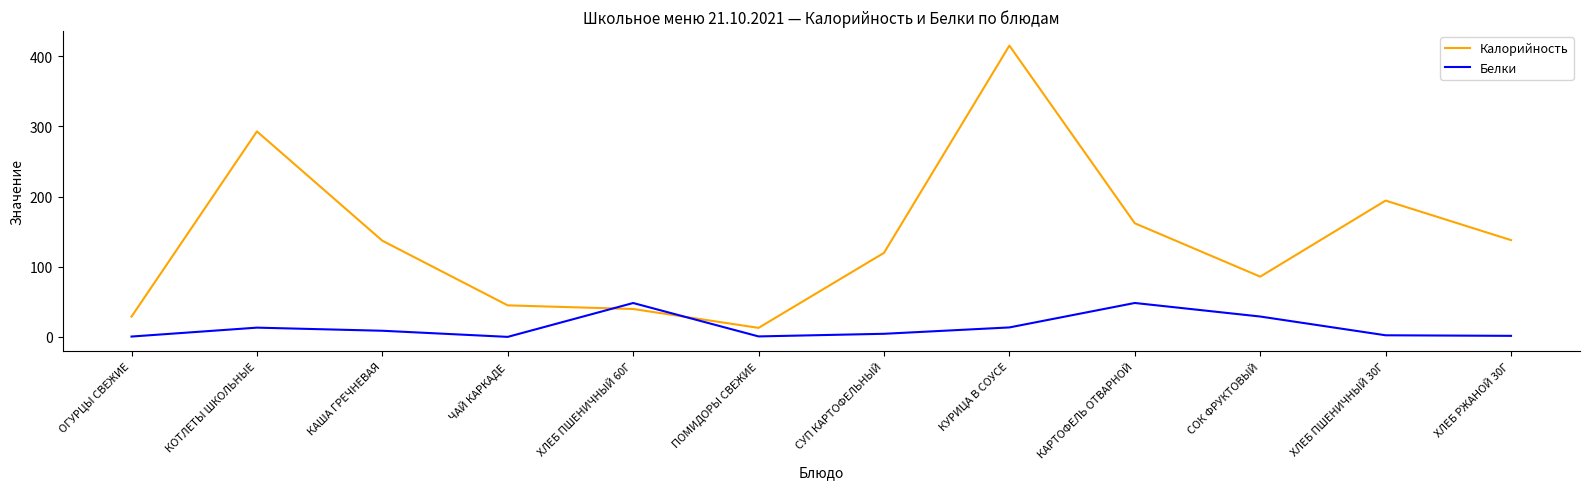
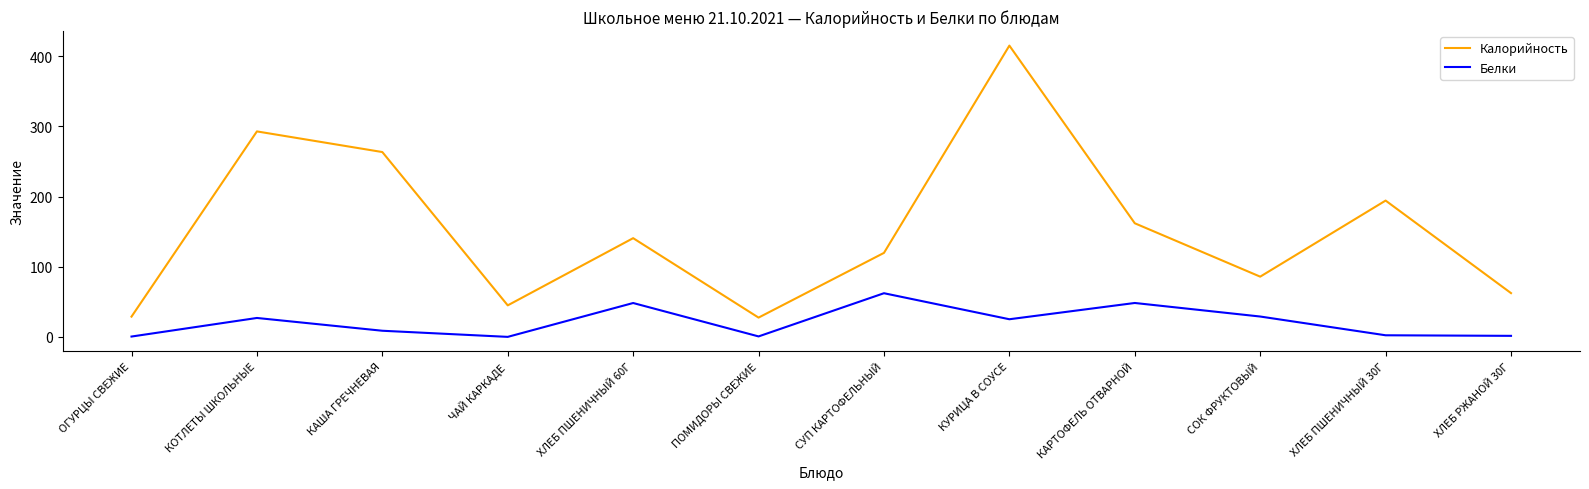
Белки, КОТЛЕТЫ ШКОЛЬНЫЕ: 10 -> 30
Калорийность, КАША ГРЕЧНЕВАЯ: 140 -> 260
Калорийность, ХЛЕБ ПШЕНИЧНЫЙ 60Г: 40 -> 140
Калорийность, ПОМИДОРЫ СВЕЖИЕ: 10 -> 30
Белки, СУП КАРТОФЕЛЬНЫЙ: 0 -> 60
Белки, КУРИЦА В СОУСЕ: 10 -> 30
Калорийность, ХЛЕБ РЖАНОЙ 30Г: 140 -> 60
